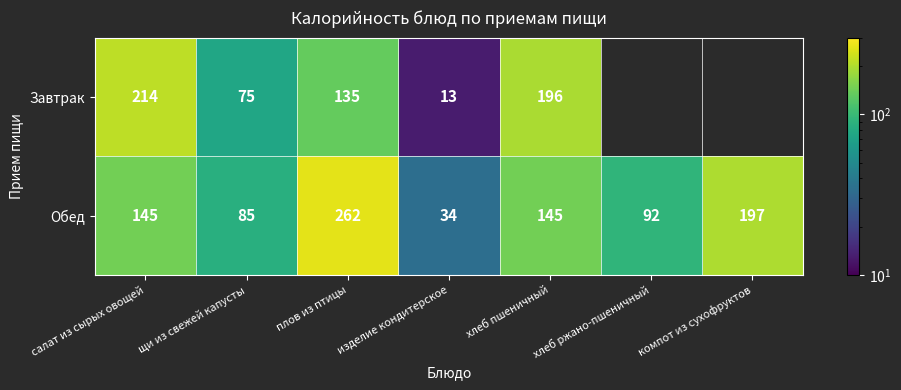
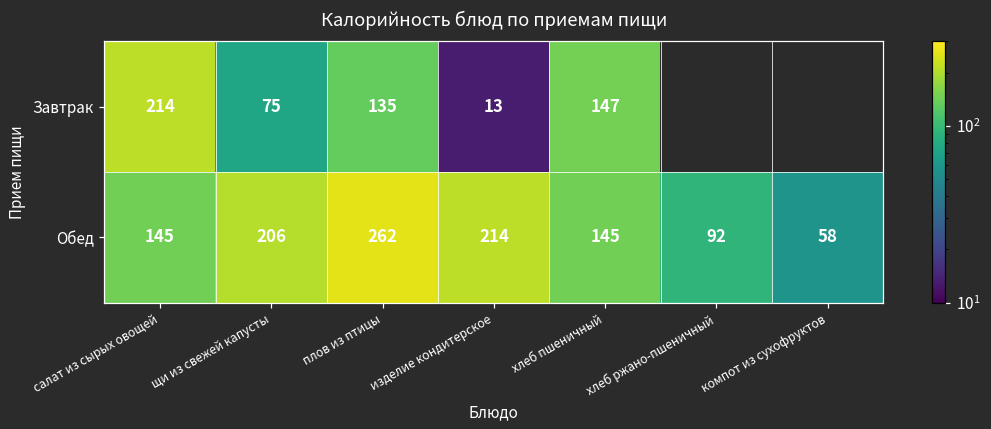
Завтрак, хлеб пшеничный: 196 -> 147
Обед, щи из свежей капусты: 85 -> 206
Обед, изделие кондитерское: 34 -> 214
Обед, компот из сухофруктов: 197 -> 58
